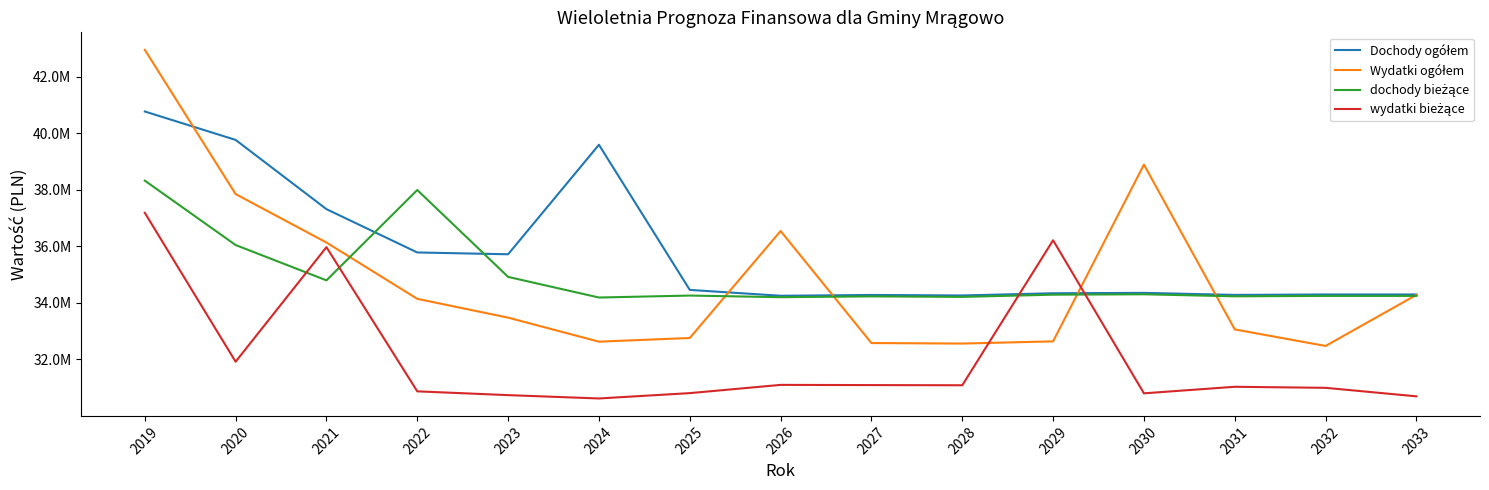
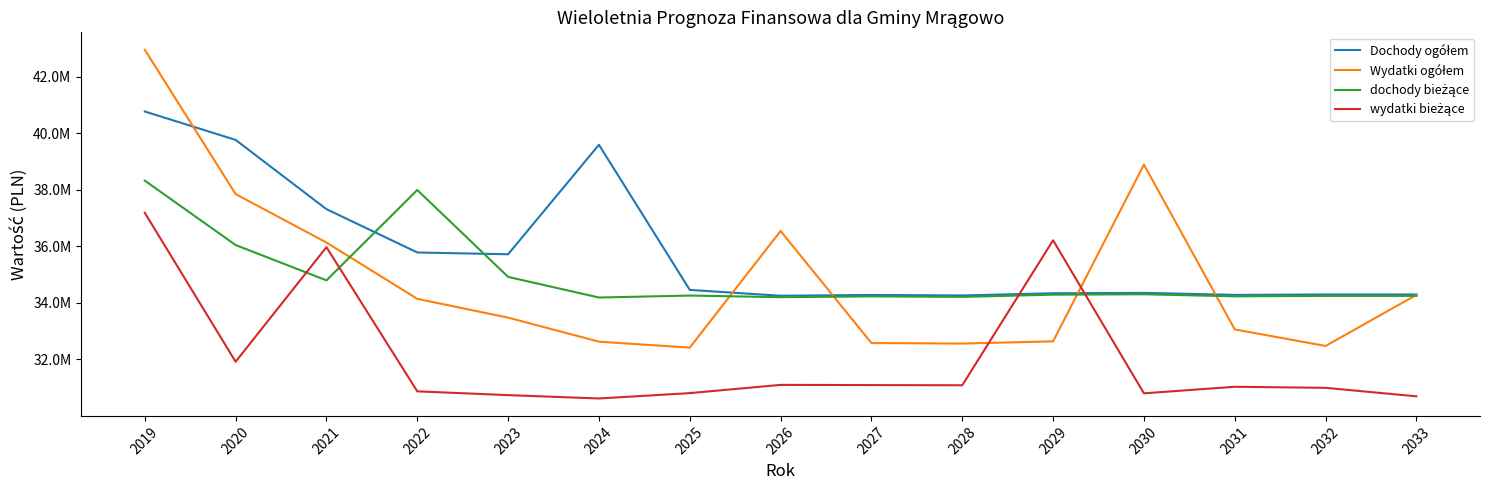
Wydatki ogółem, 2025: 32800000 -> 32400000
